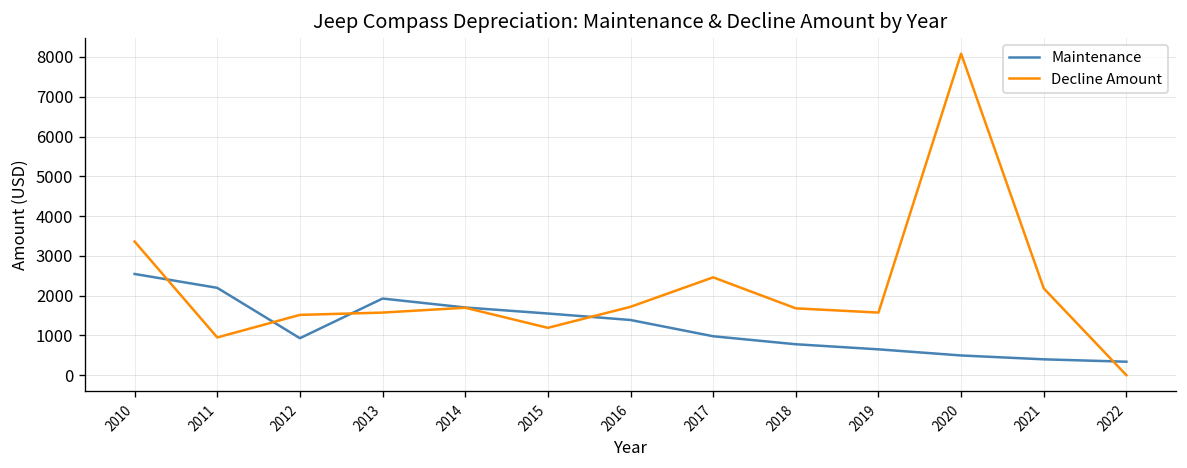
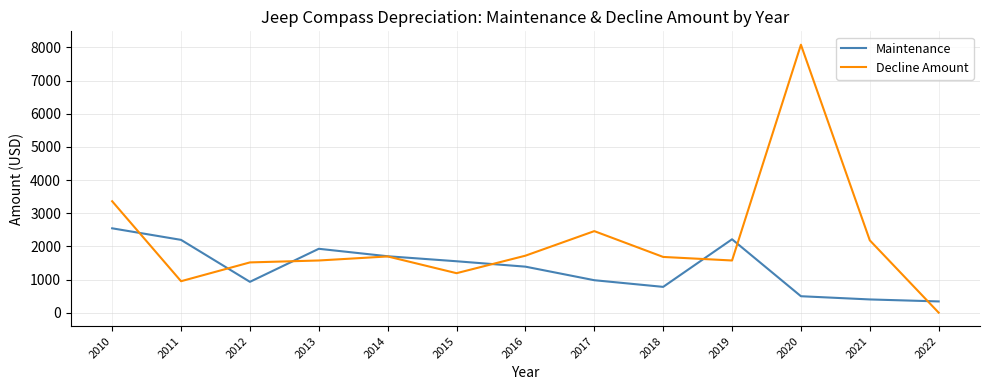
Maintenance, 2019: 700 -> 2200
